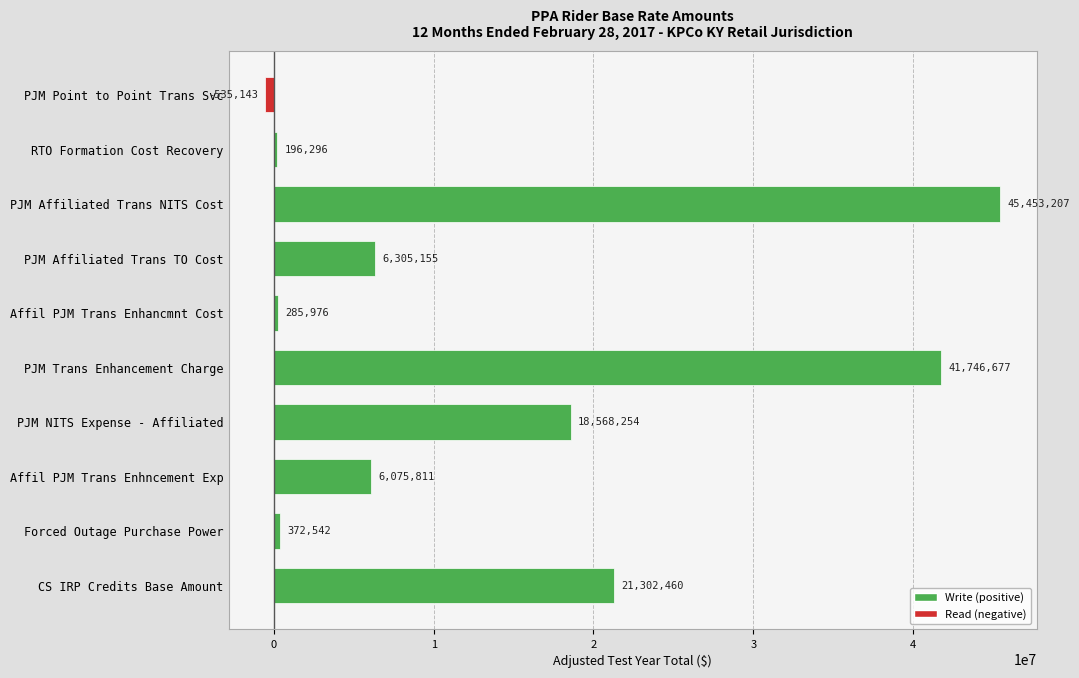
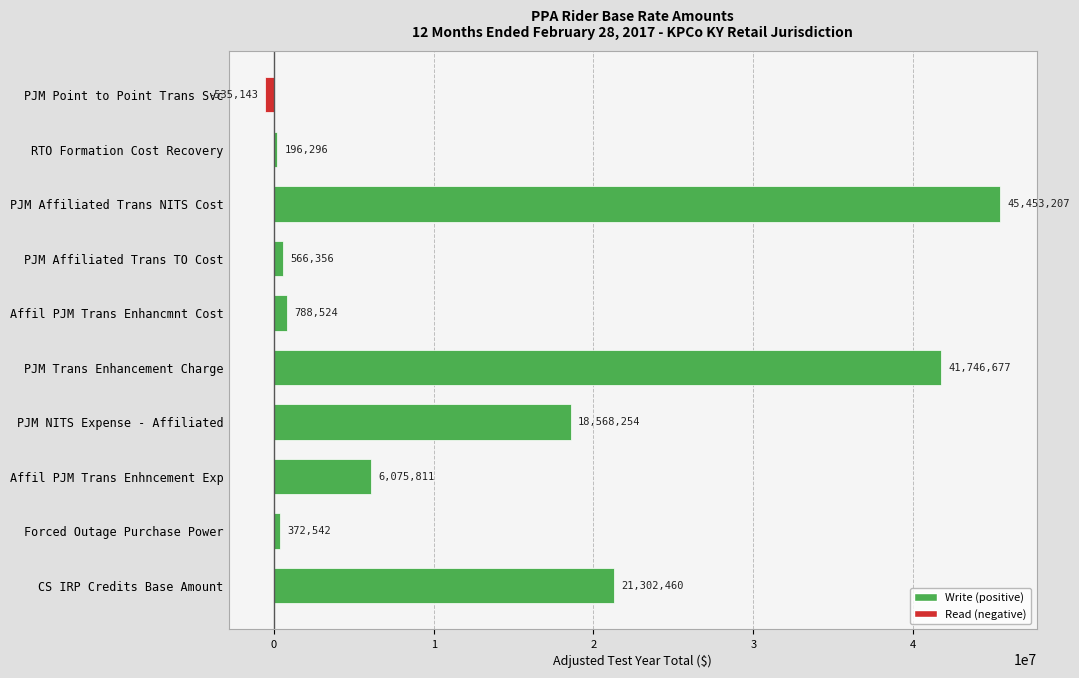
PJM Affiliated Trans TO Cost: 6,305,155 -> 566,356
Affil PJM Trans Enhancmnt Cost: 285,976 -> 788,524
